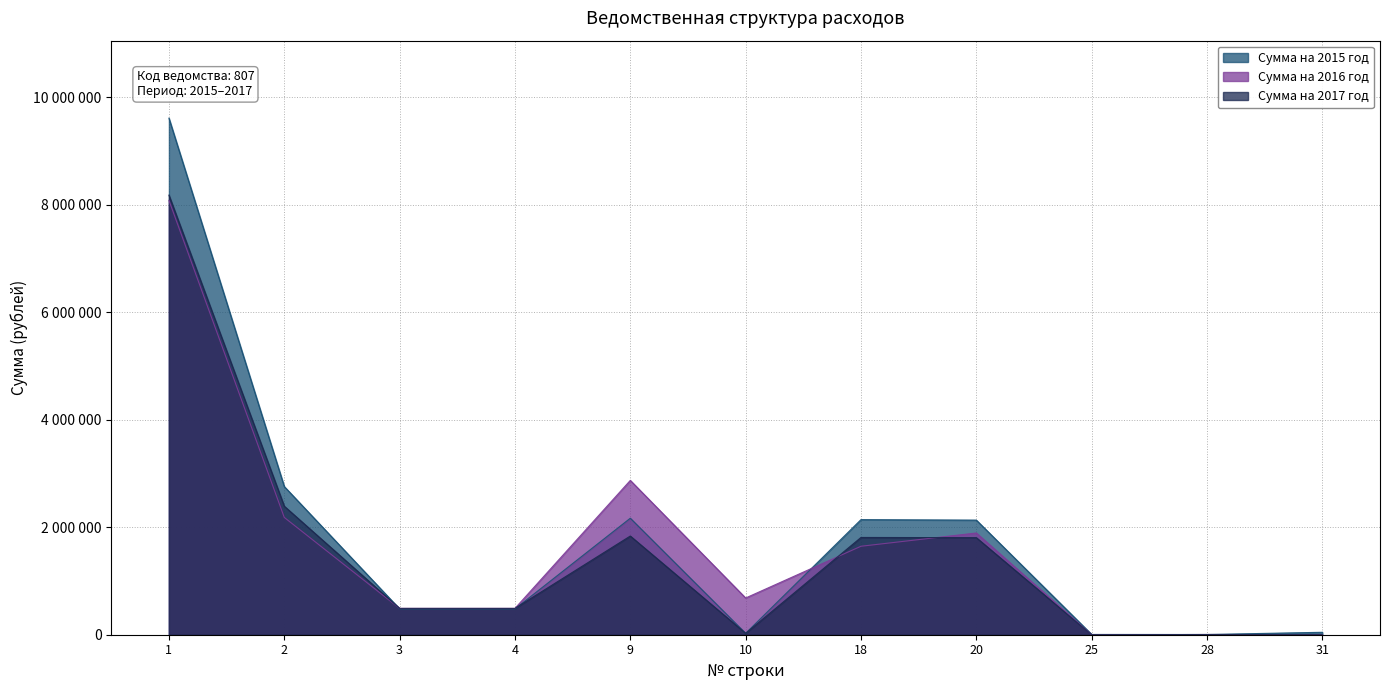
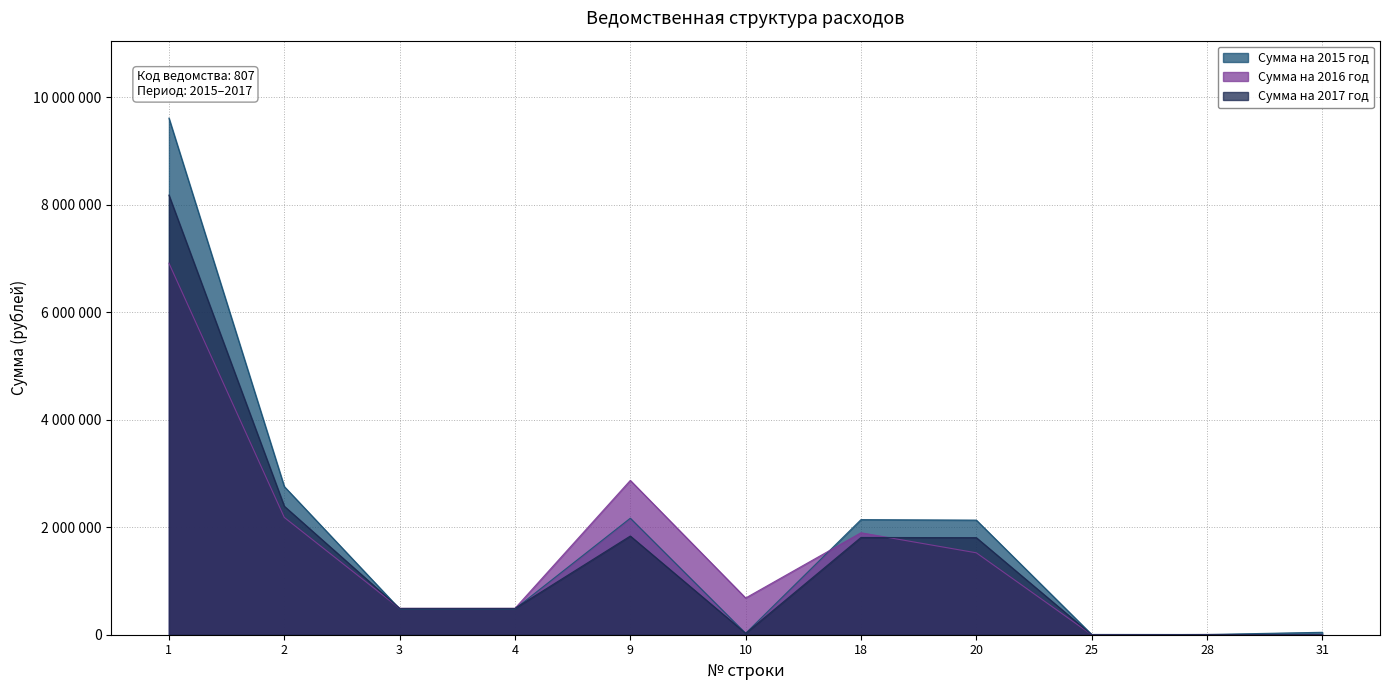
Сумма на 2016 год, 1: 8100000 -> 6900000
Сумма на 2016 год, 18: 1600000 -> 1900000
Сумма на 2016 год, 20: 1900000 -> 1500000
